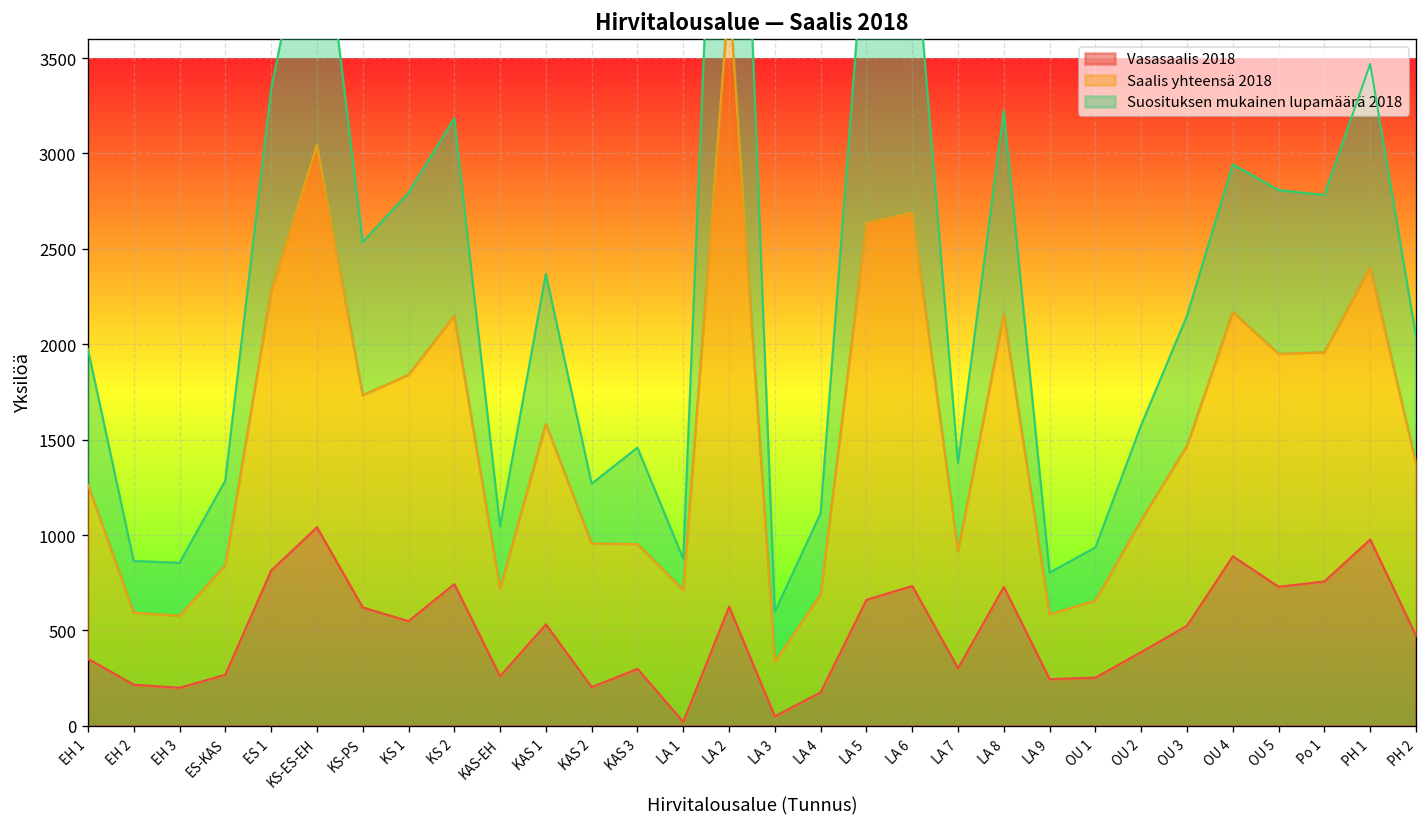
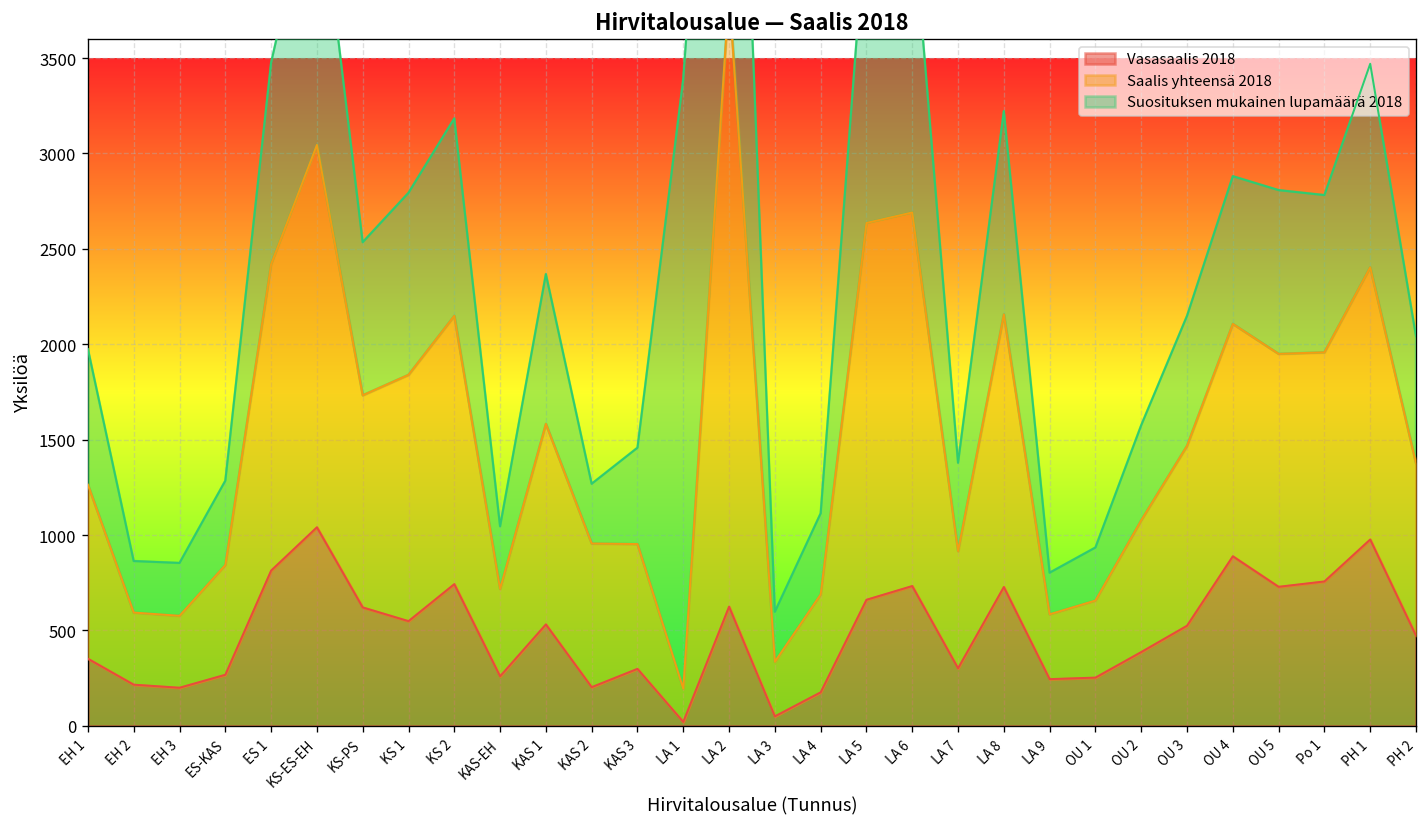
Saalis yhteensä 2018, ES 1: 1460 -> 1610
Saalis yhteensä 2018, LA 1: 690 -> 170
Suosituksen mukainen lupamäärä 2018, LA 1: 160 -> 3200
Saalis yhteensä 2018, OU 4: 1280 -> 1220
